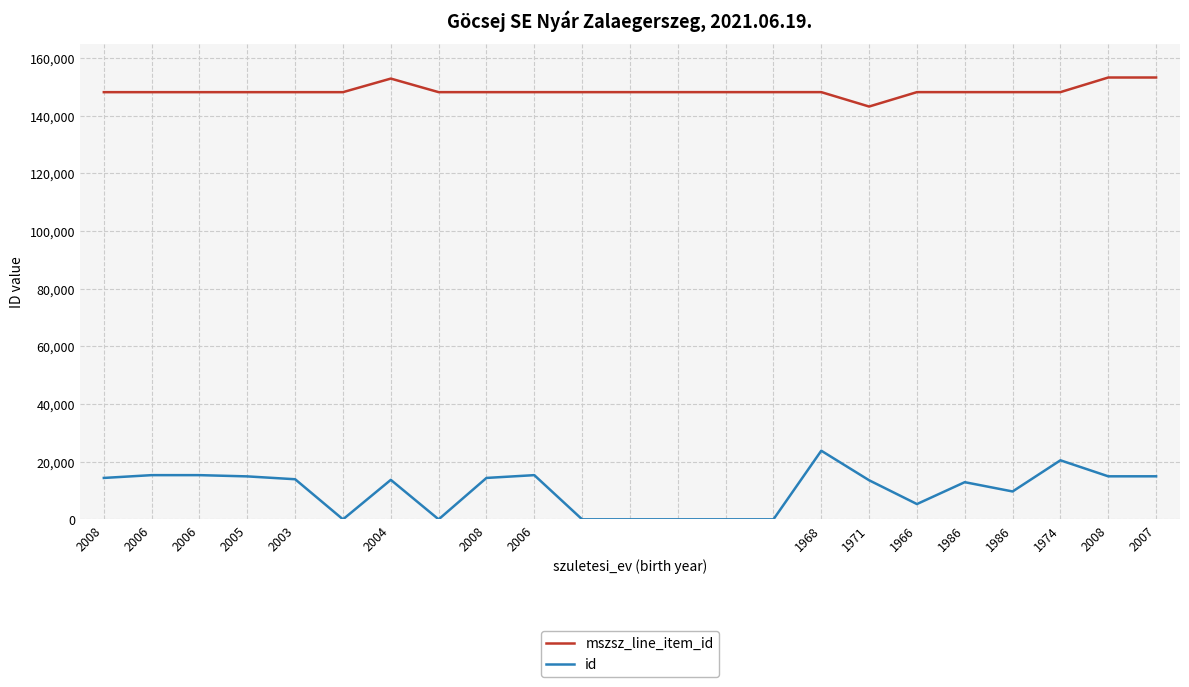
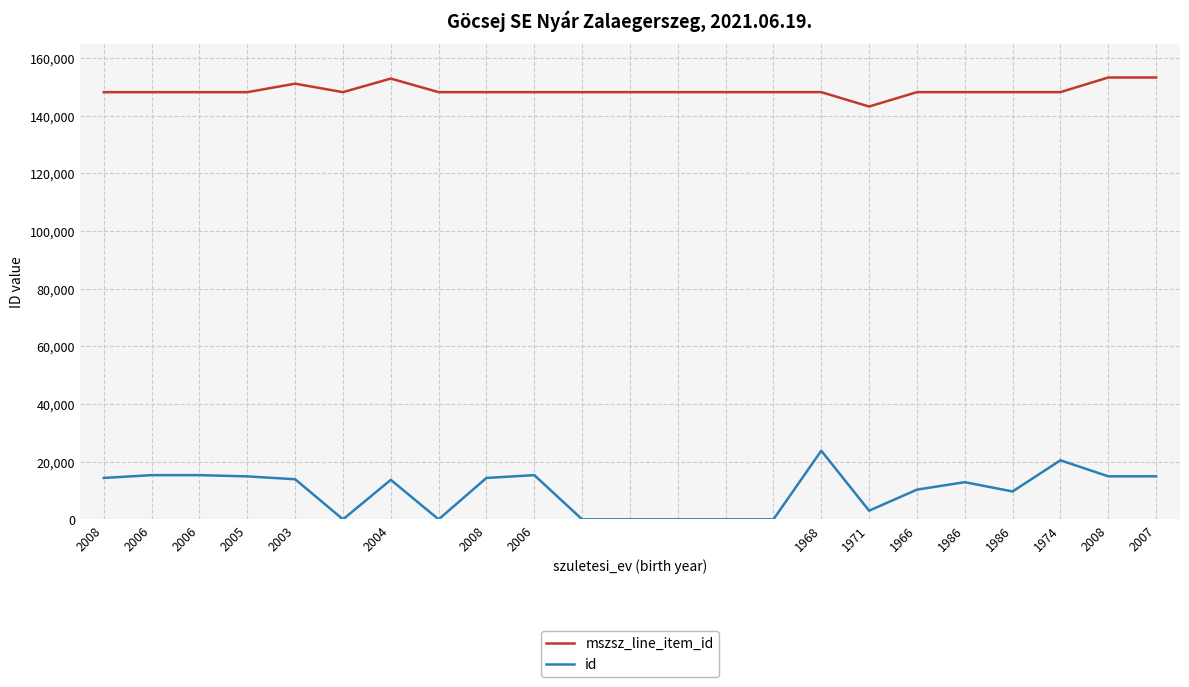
mszsz_line_item_id, 2003: 148,000 -> 151,000
id, 1971: 14,000 -> 3,000
id, 1966: 5,000 -> 10,000
